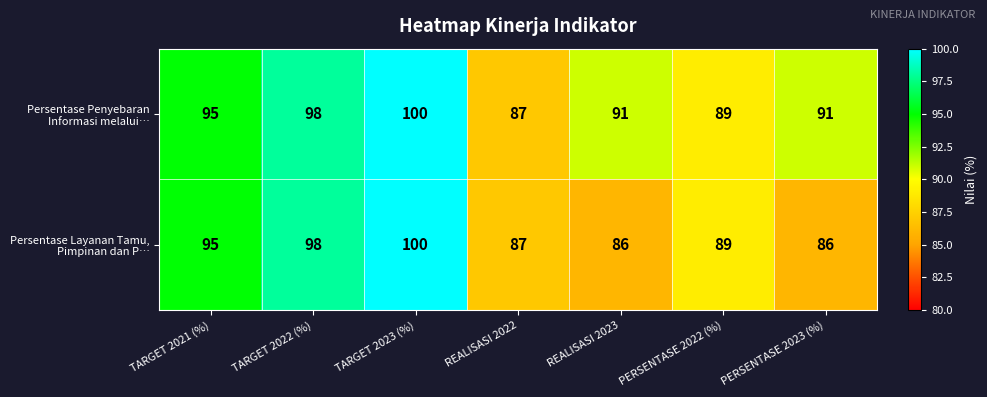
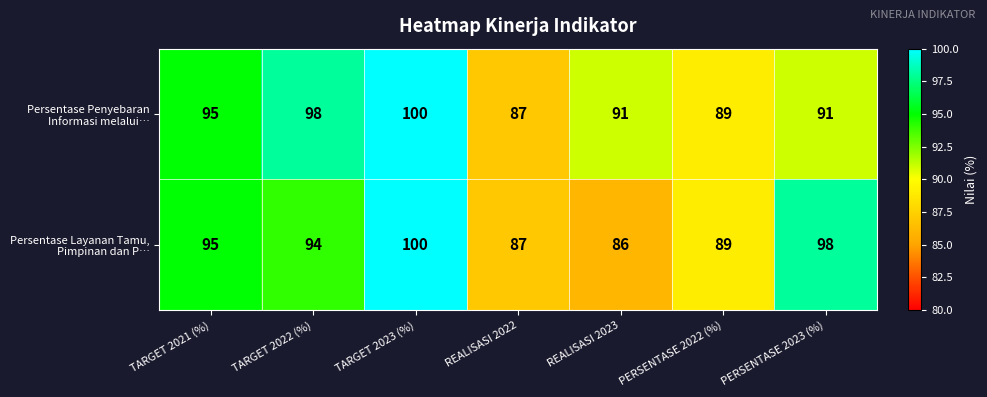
Persentase Layanan Tamu, Pimpinan dan P…, TARGET 2022 (%): 98 -> 94
Persentase Layanan Tamu, Pimpinan dan P…, PERSENTASE 2023 (%): 86 -> 98
